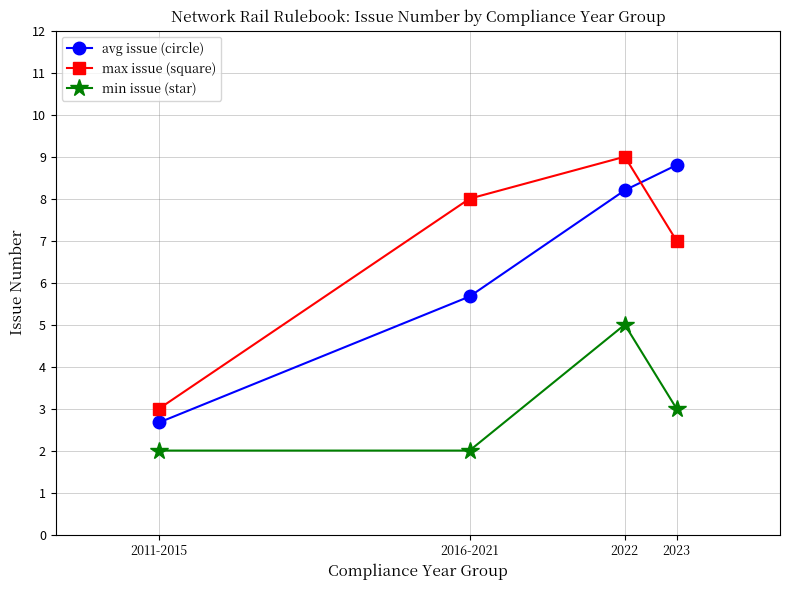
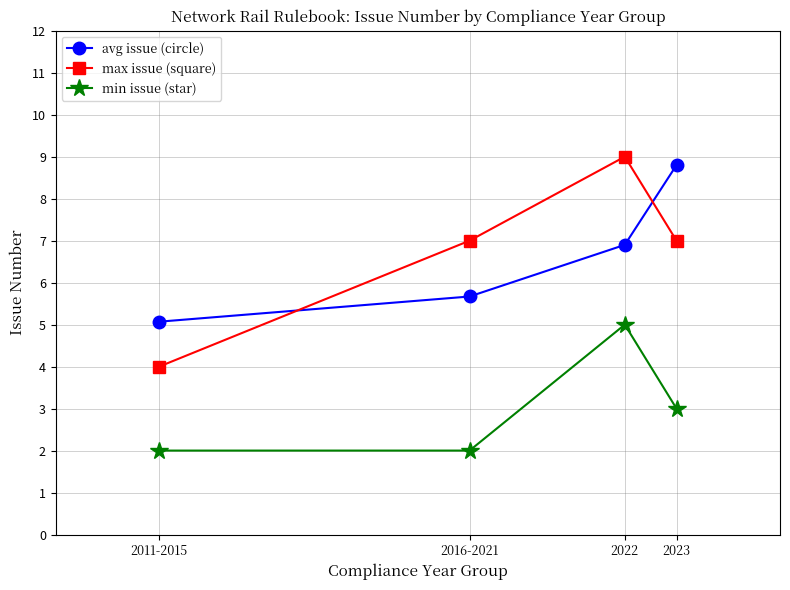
avg issue (circle), 2011-2015: 2.7 -> 5.1
max issue (square), 2011-2015: 3 -> 4
max issue (square), 2016-2021: 8 -> 7
avg issue (circle), 2022: 8.2 -> 6.9
